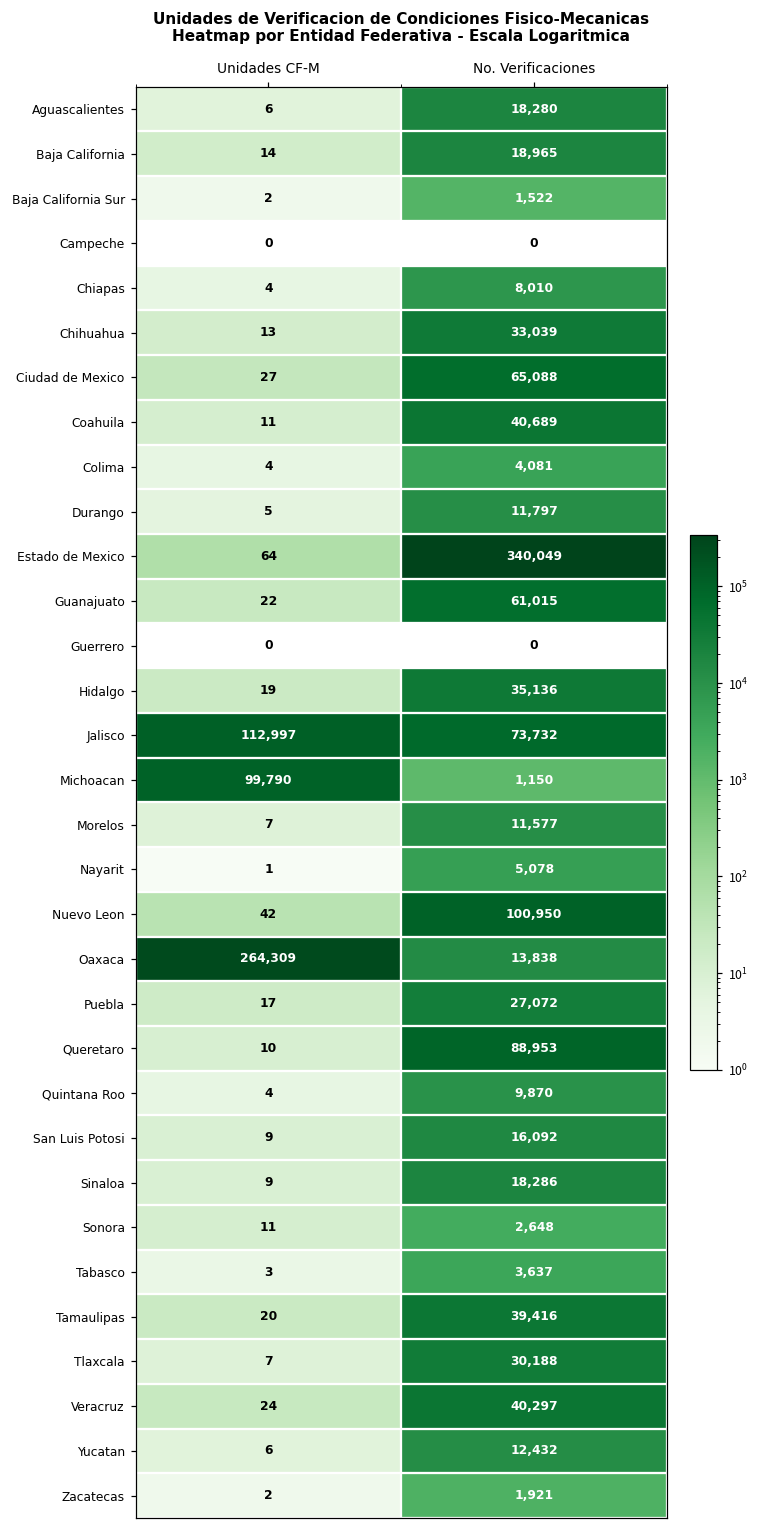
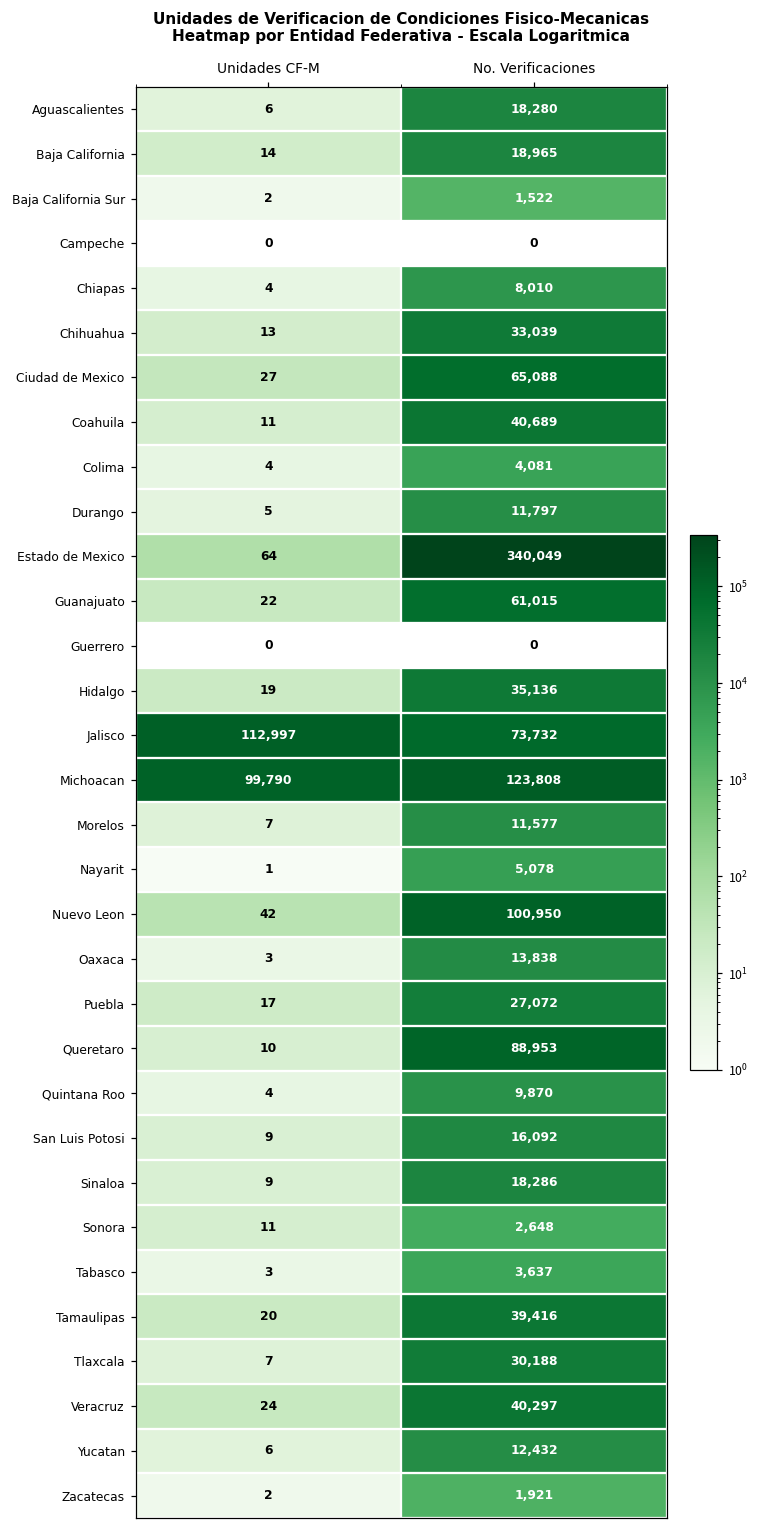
Michoacan, No. Verificaciones: 1,150 -> 123,808
Oaxaca, Unidades CF-M: 264,309 -> 3
